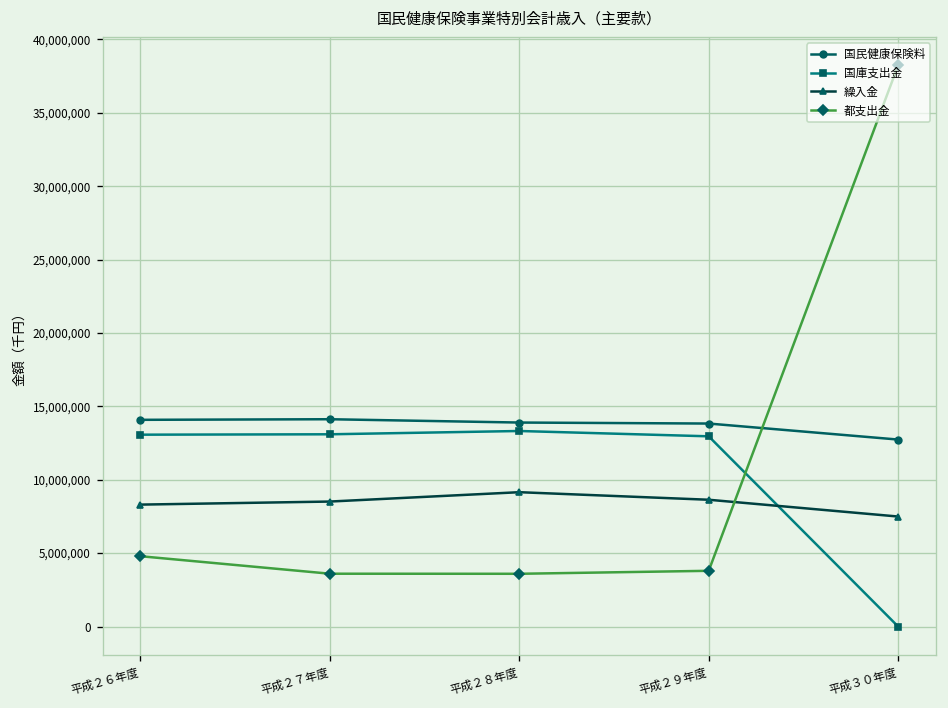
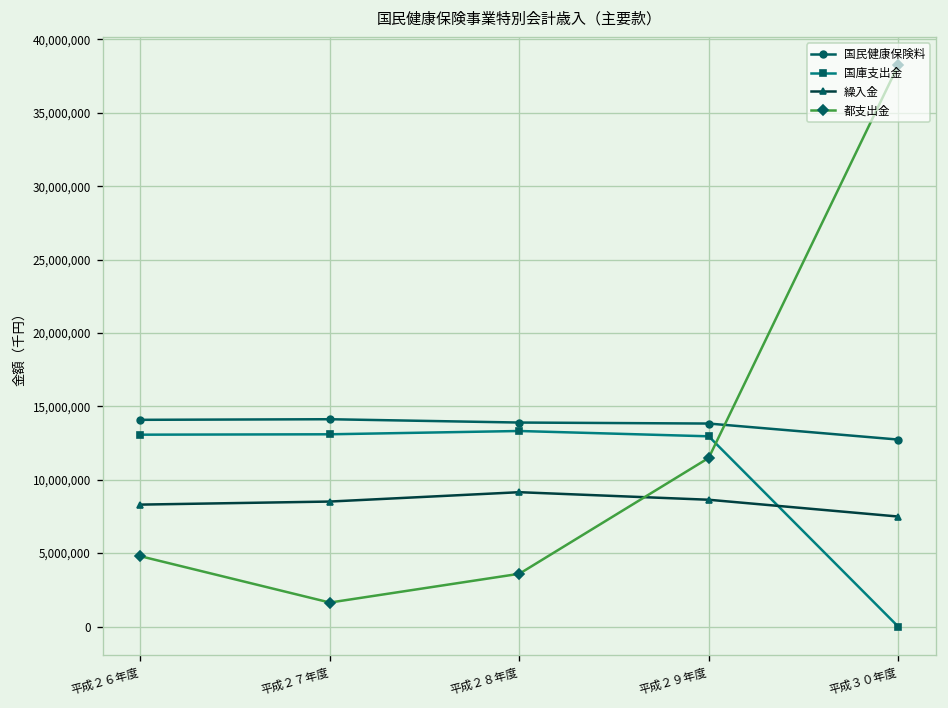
都支出金, 平成２７年度: 3,600,000 -> 1,600,000
都支出金, 平成２９年度: 3,800,000 -> 11,500,000
